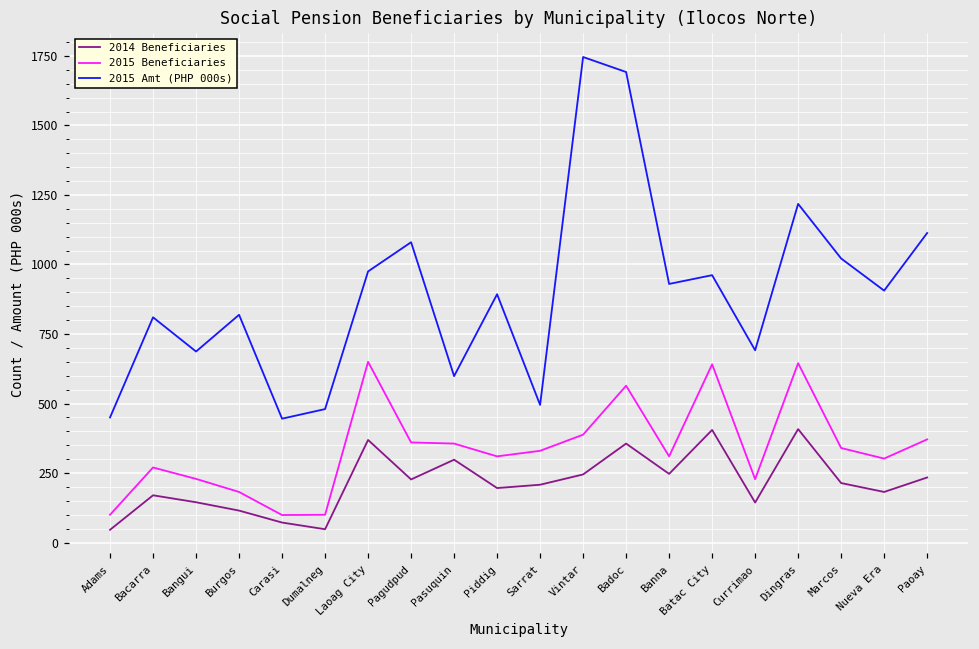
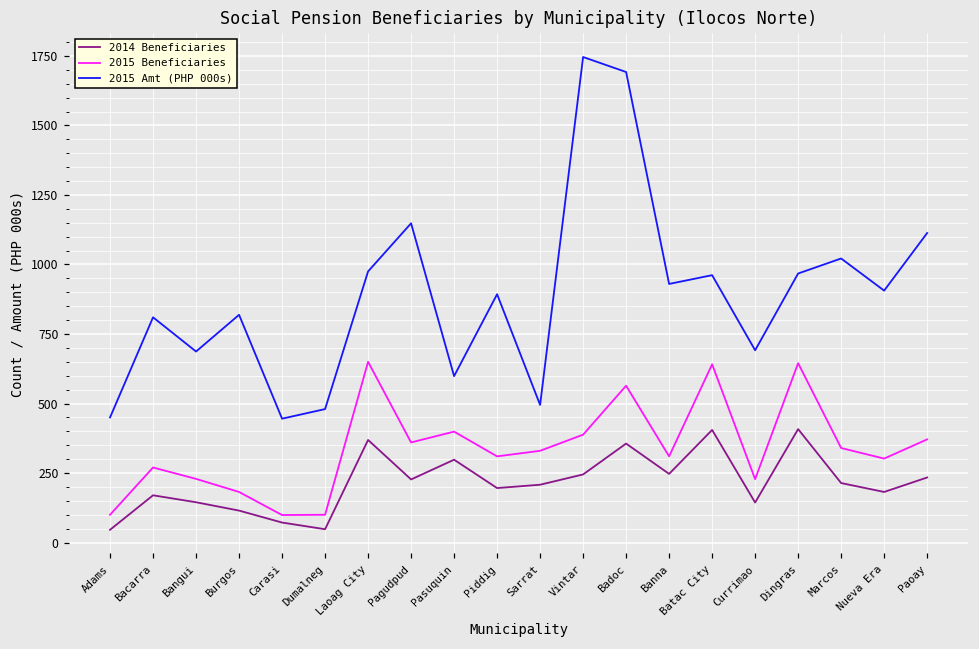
2015 Amt (PHP 000s), Pagudpud: 1080 -> 1150
2015 Beneficiaries, Pasuquin: 360 -> 400
2015 Amt (PHP 000s), Dingras: 1220 -> 970
